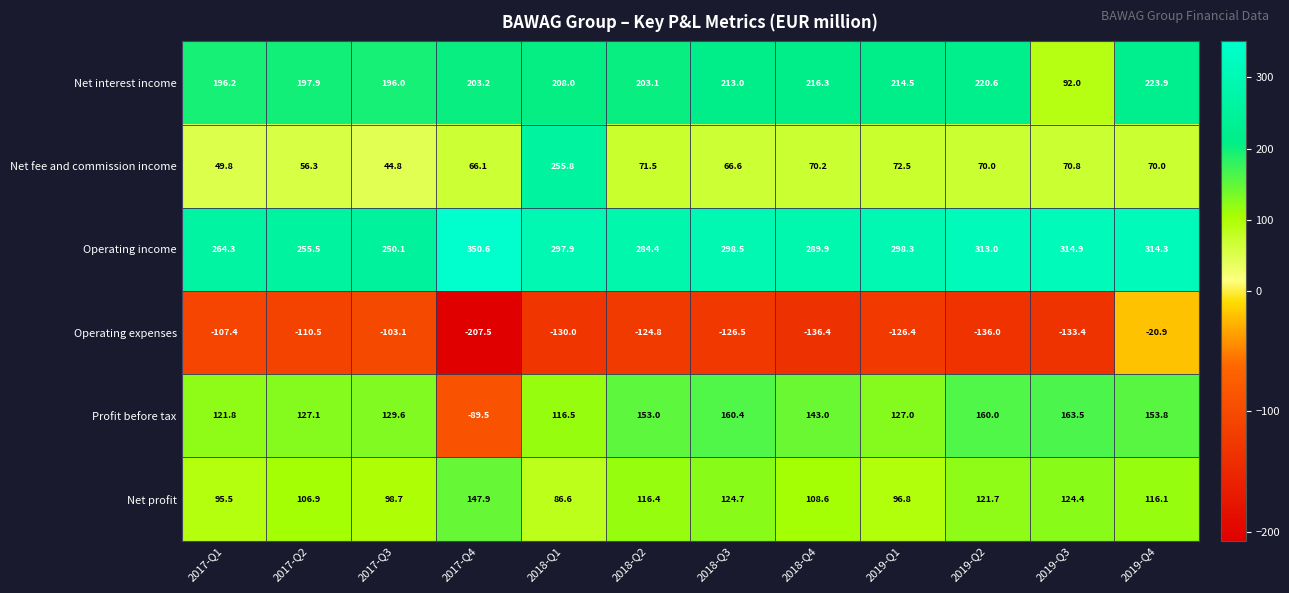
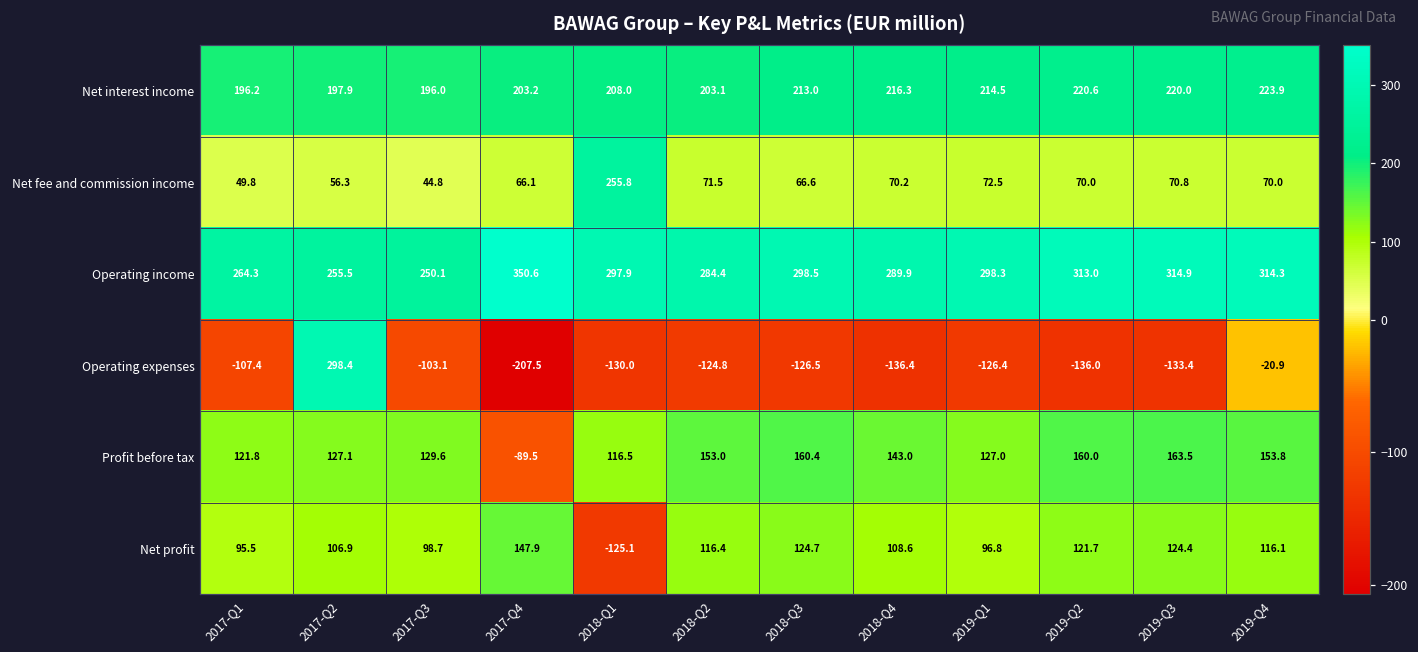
Net interest income, 2019-Q3: 92.0 -> 220.0
Operating expenses, 2017-Q2: -110.5 -> 298.4
Net profit, 2018-Q1: 86.6 -> -125.1
